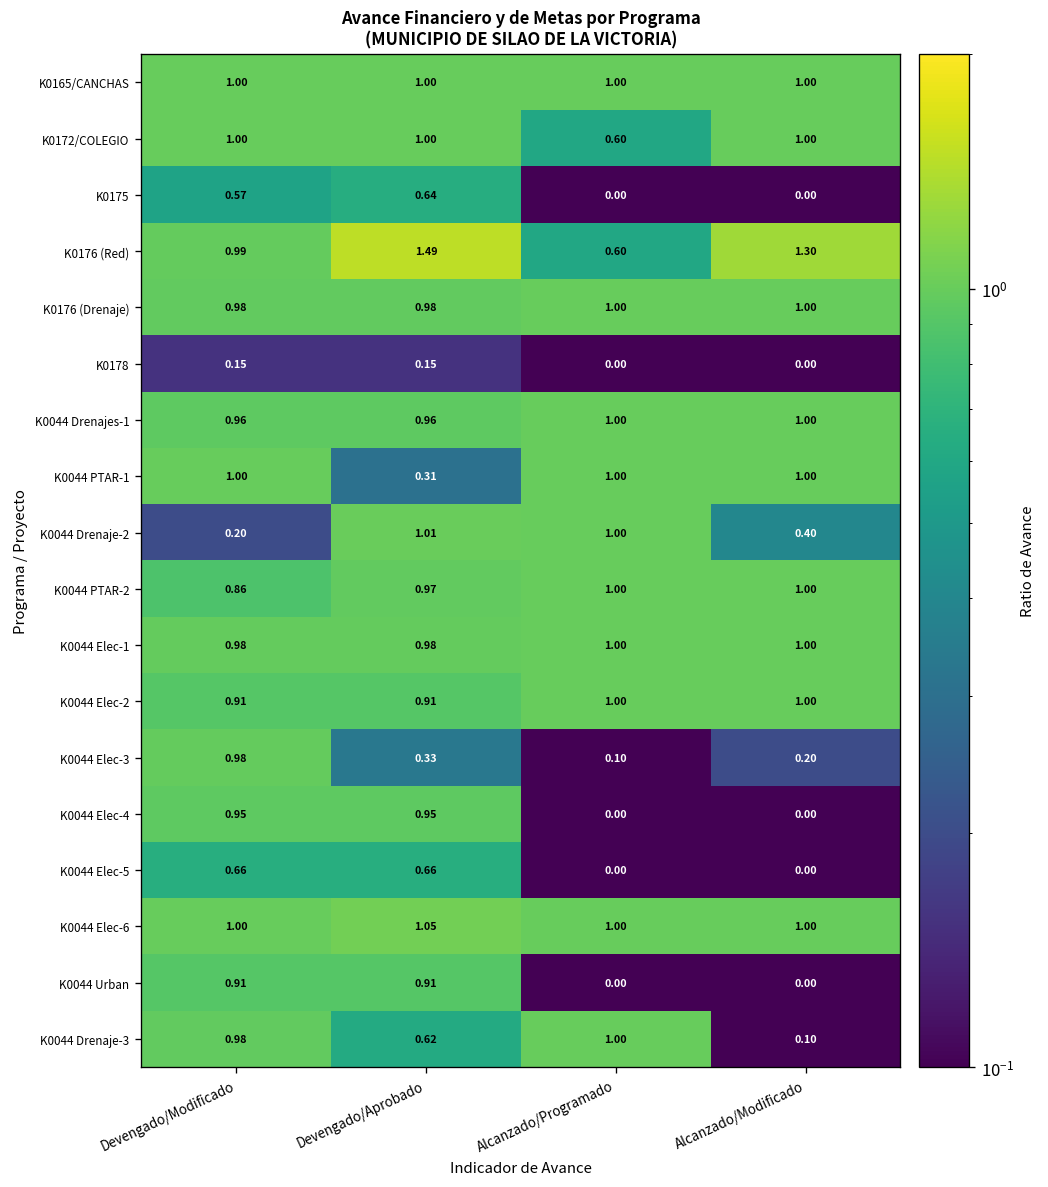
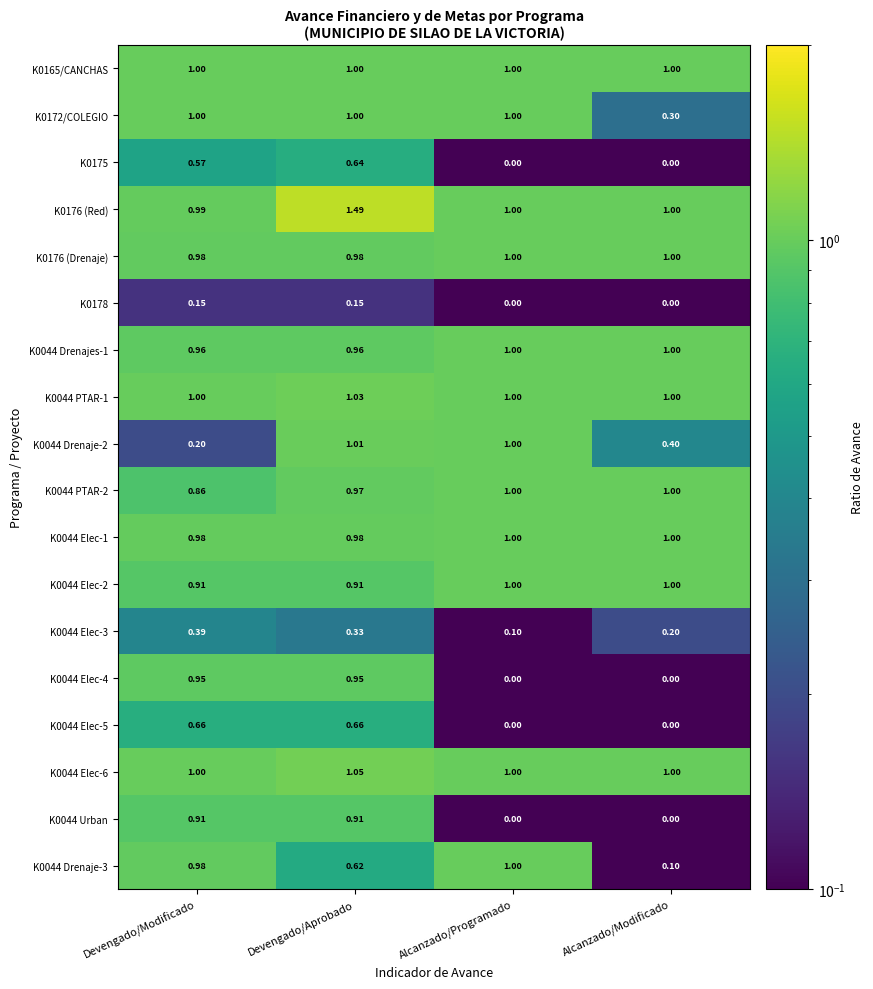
K0172/COLEGIO, Alcanzado/Programado: 0.60 -> 1.00
K0172/COLEGIO, Alcanzado/Modificado: 1.00 -> 0.30
K0176 (Red), Alcanzado/Programado: 0.60 -> 1.00
K0176 (Red), Alcanzado/Modificado: 1.30 -> 1.00
K0044 PTAR-1, Devengado/Aprobado: 0.31 -> 1.03
K0044 Elec-3, Devengado/Modificado: 0.98 -> 0.39
